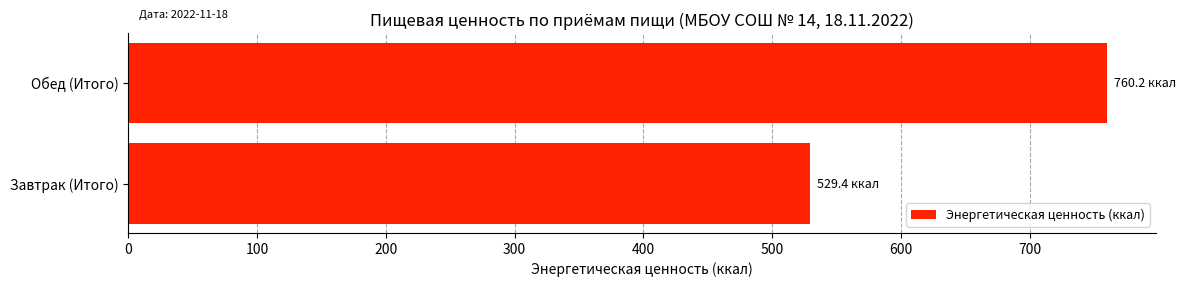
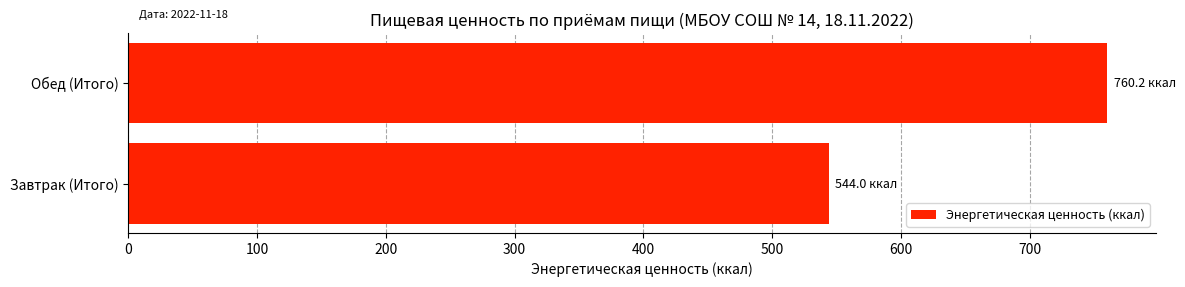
Завтрак (Итого): 529.4 -> 544.0
